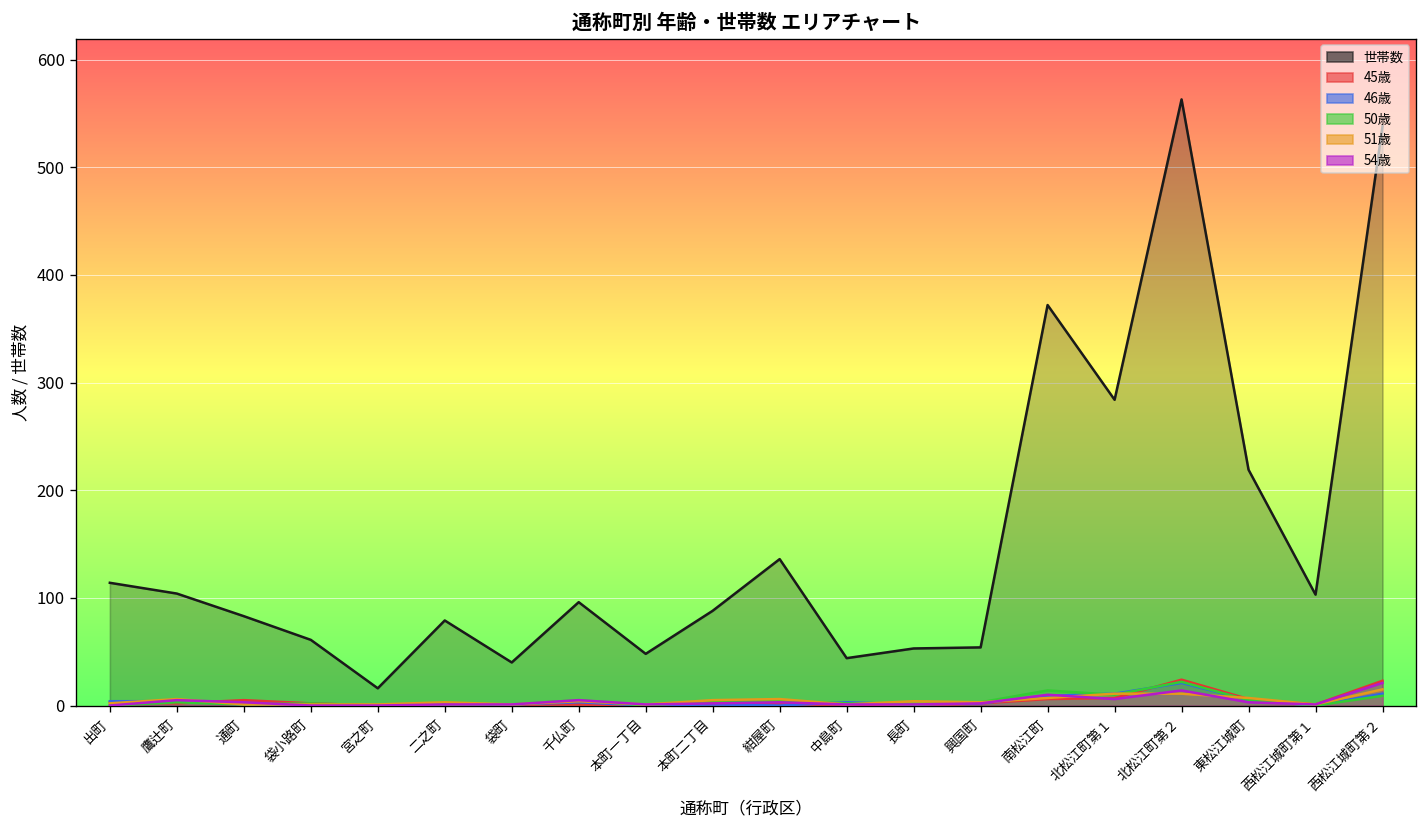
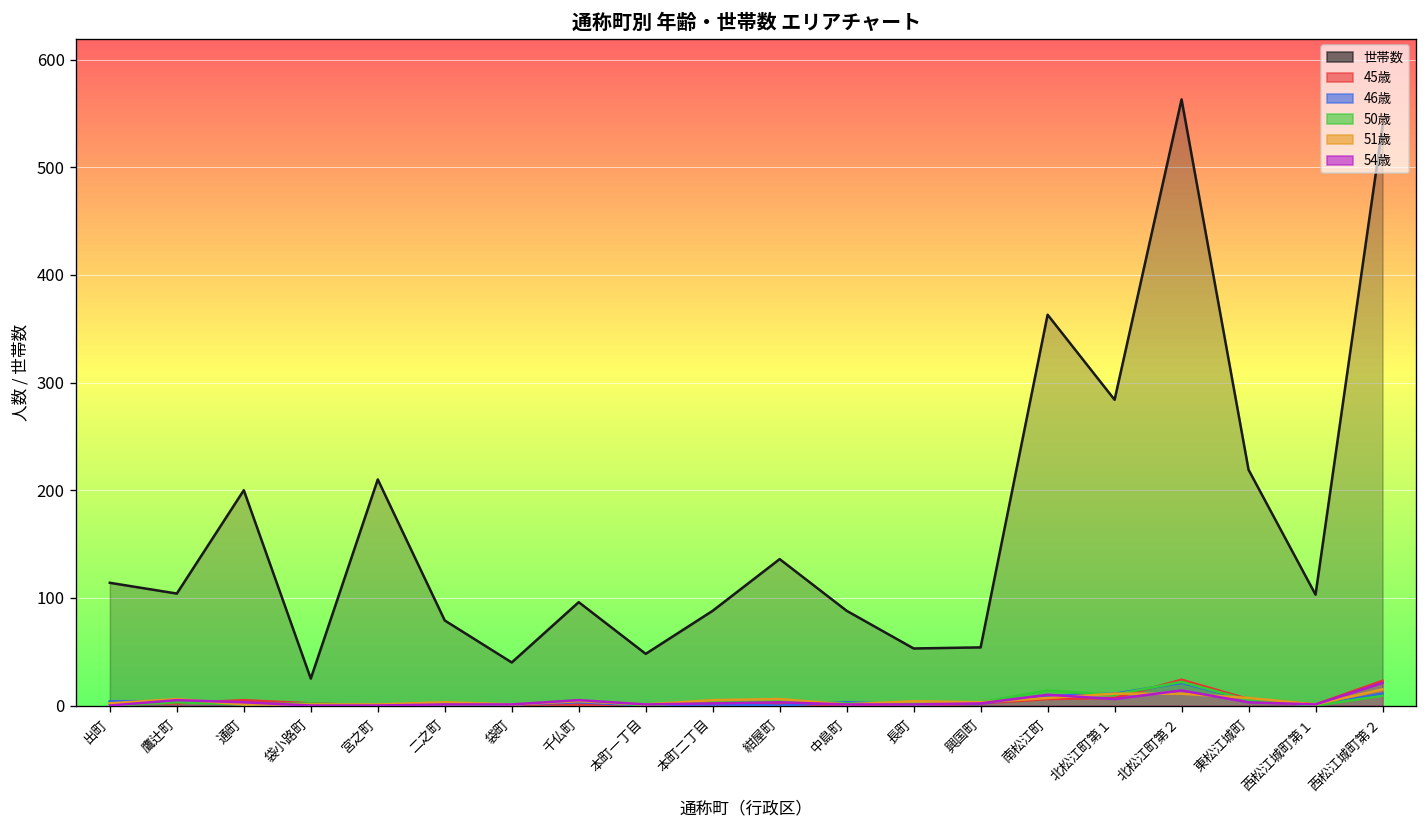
世帯数, 通町: 80 -> 200
世帯数, 袋小路町: 60 -> 30
世帯数, 宮之町: 20 -> 210
世帯数, 中島町: 40 -> 90
世帯数, 南松江町: 370 -> 360
